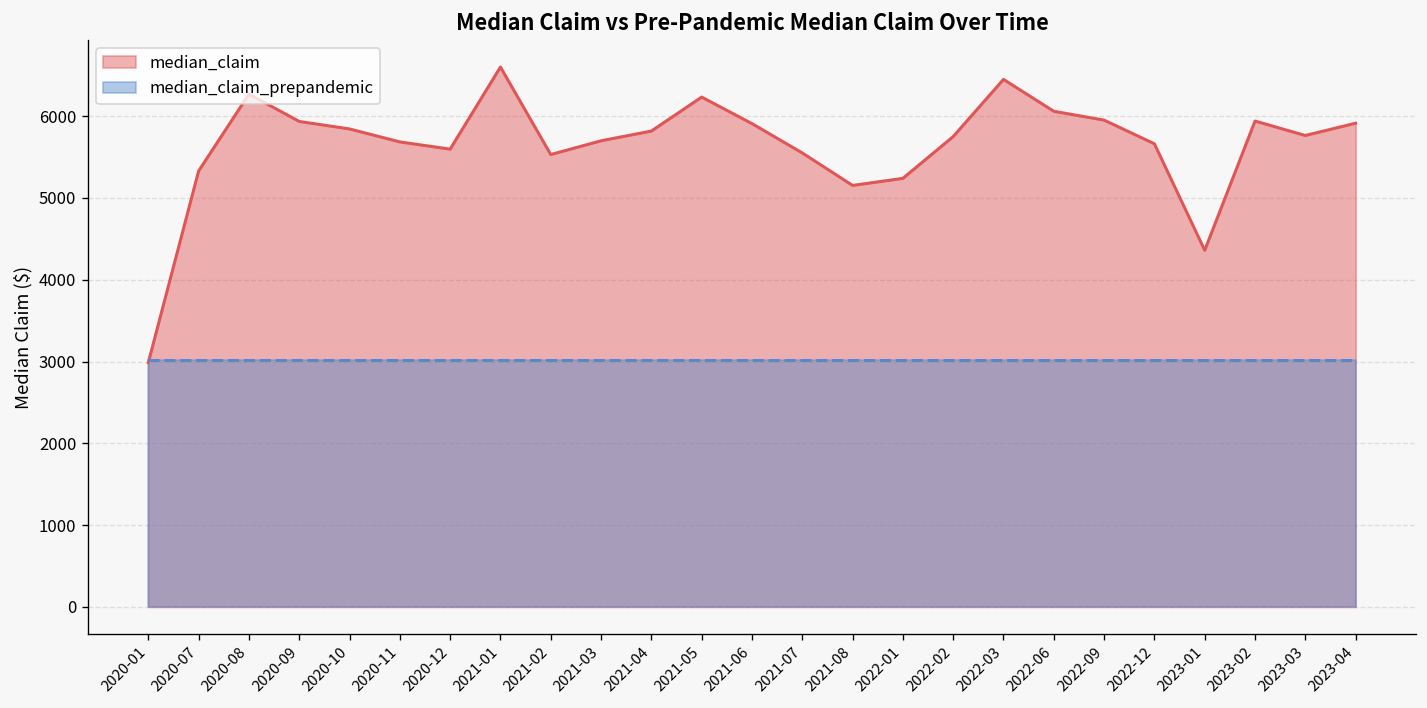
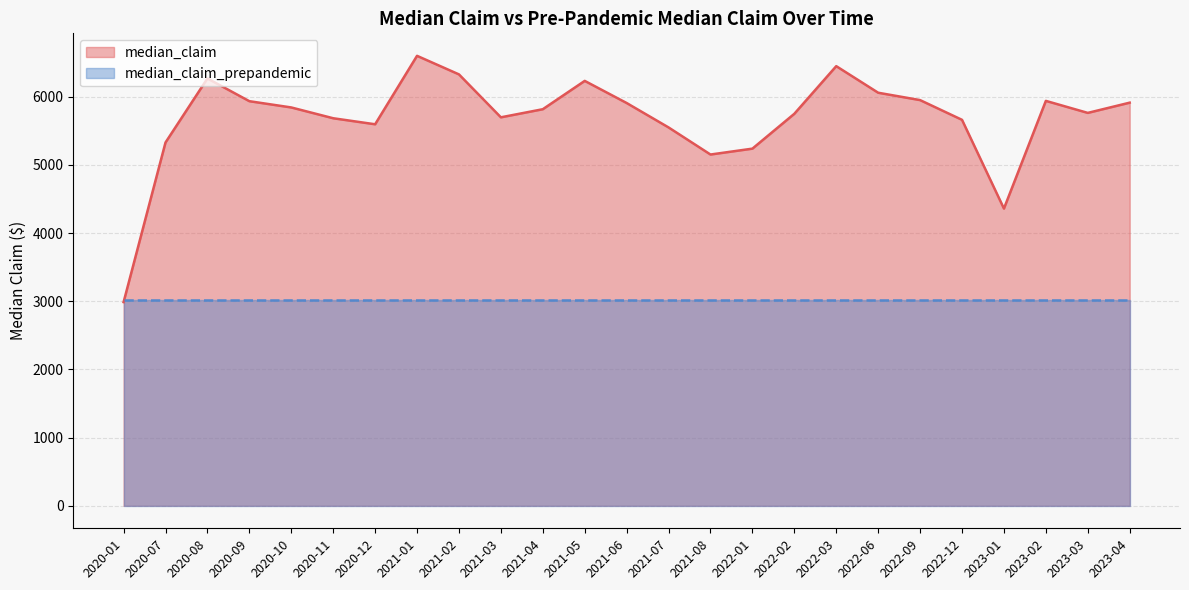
median_claim, 2021-02: 5500 -> 6300
